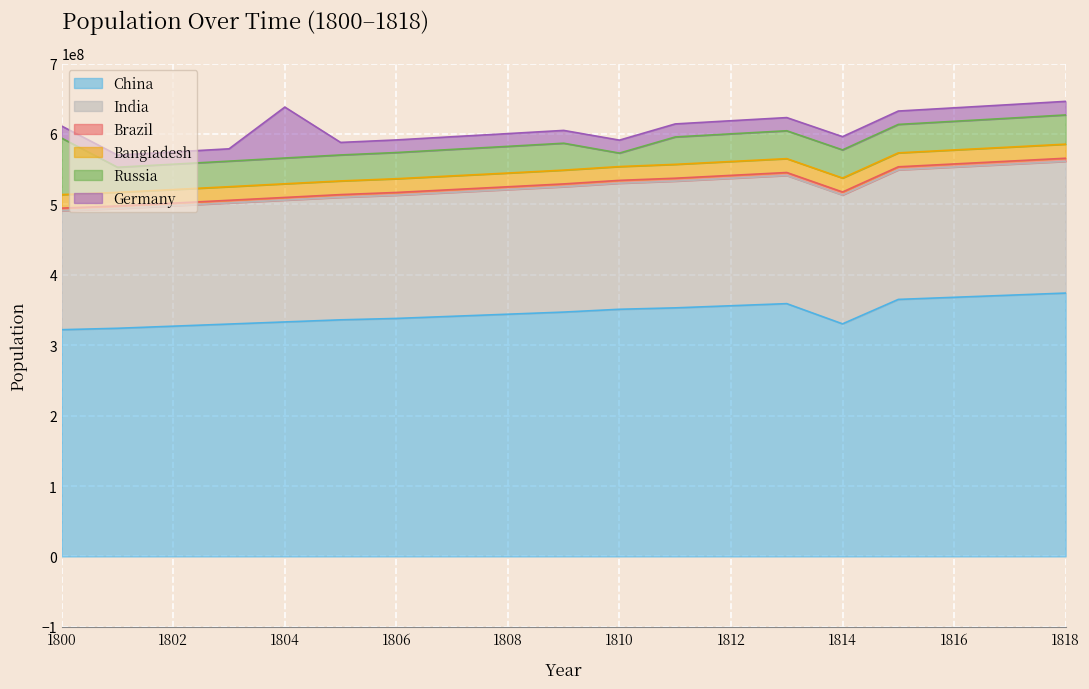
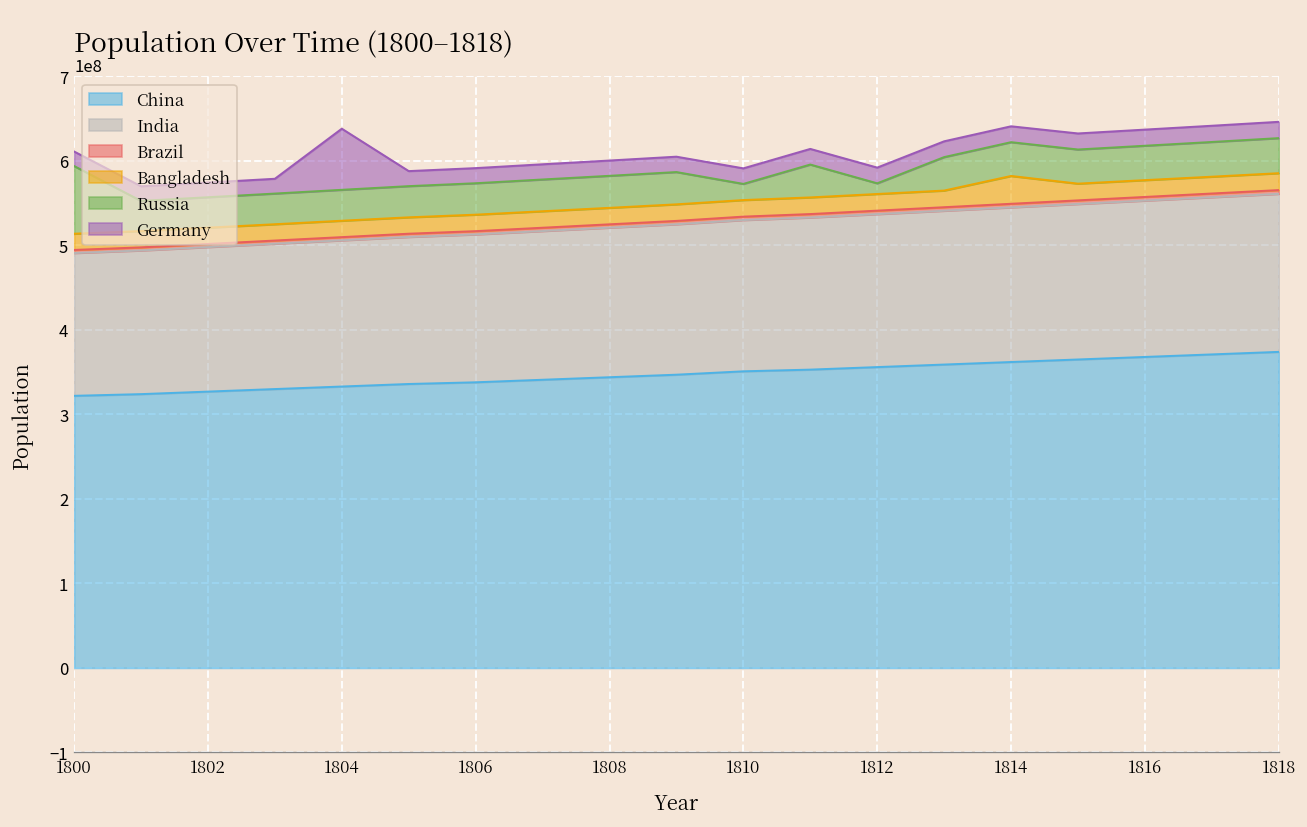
Russia, 1812: 40000000 -> 10000000
China, 1814: 330000000 -> 360000000
Bangladesh, 1814: 20000000 -> 30000000
